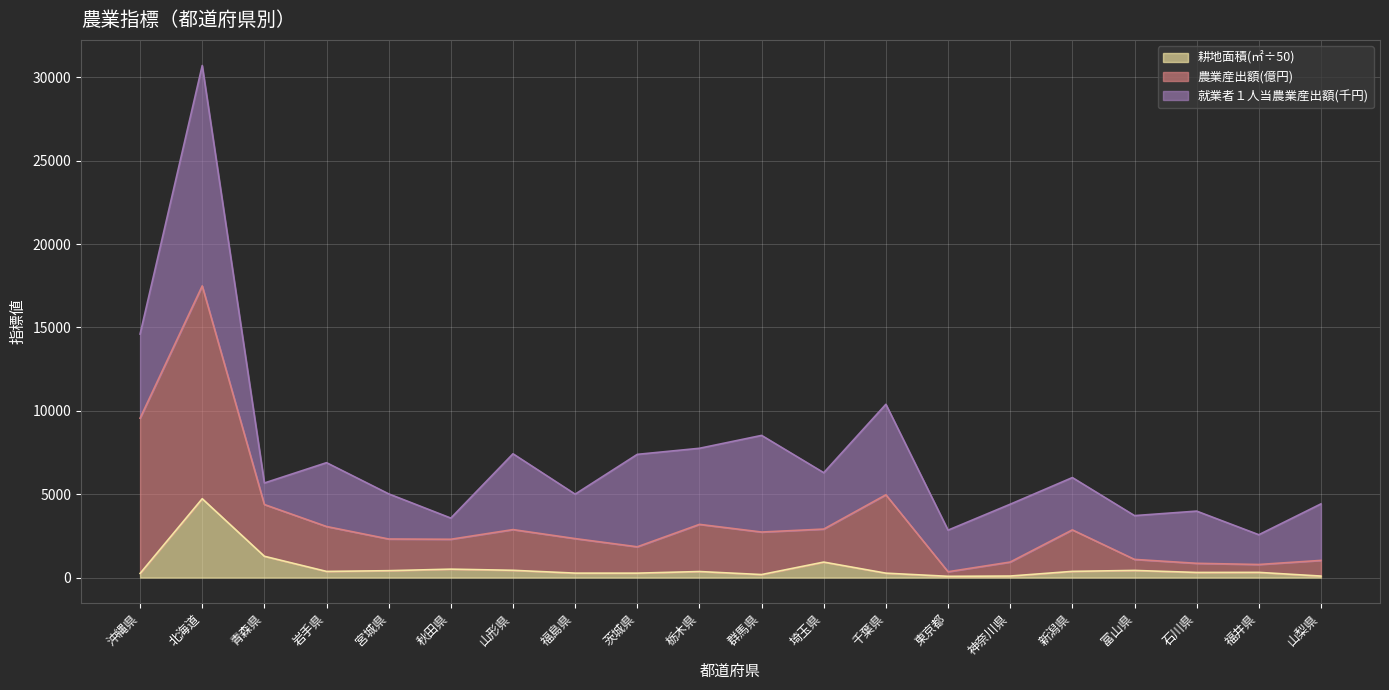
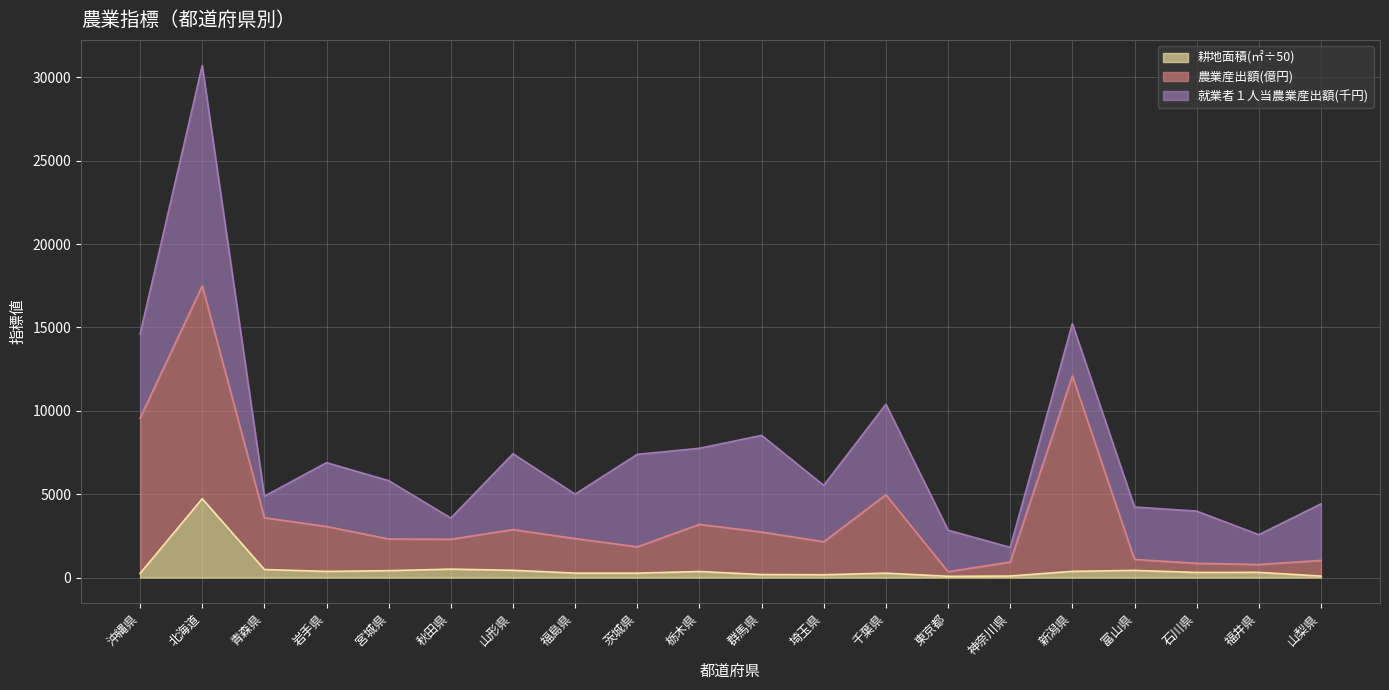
耕地面積(㎡÷50), 青森県: 1300 -> 500
就業者１人当農業産出額(千円), 宮城県: 2700 -> 3500
耕地面積(㎡÷50), 埼玉県: 900 -> 200
就業者１人当農業産出額(千円), 神奈川県: 3500 -> 900
農業産出額(億円), 新潟県: 2500 -> 11700
就業者１人当農業産出額(千円), 富山県: 2600 -> 3100
